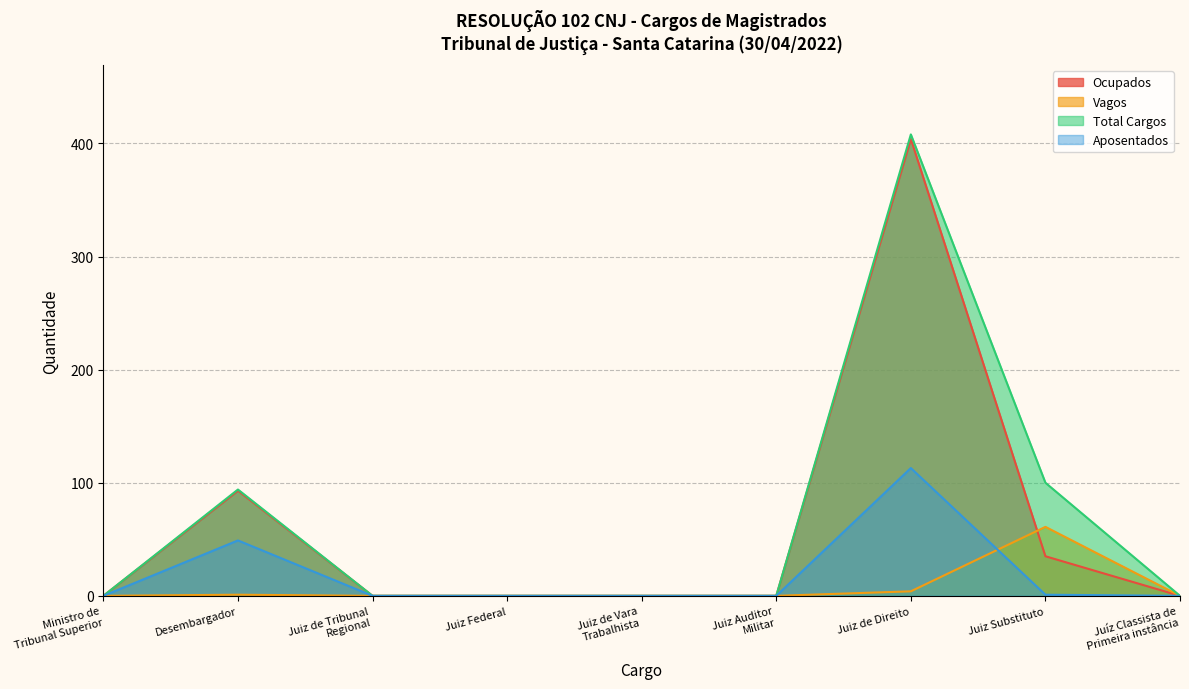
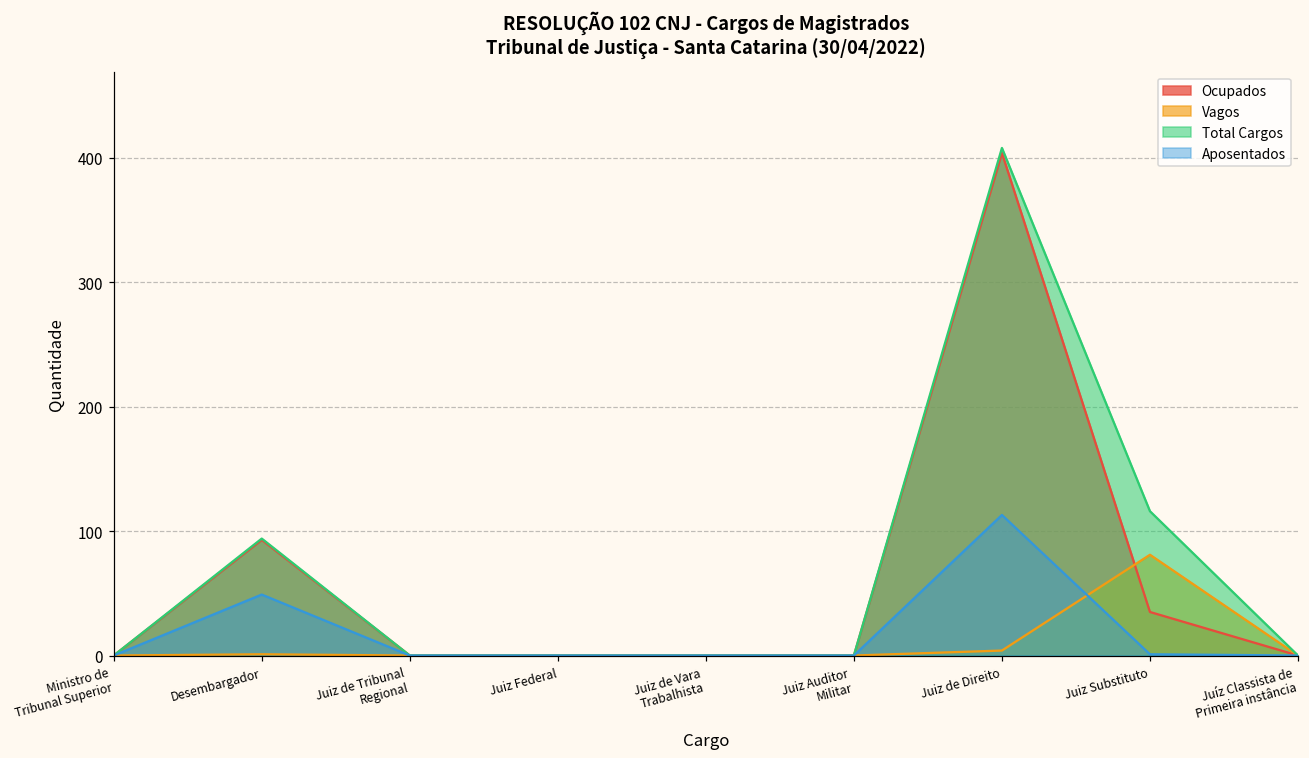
Vagos, Juiz Substituto: 61 -> 81
Total Cargos, Juiz Substituto: 100 -> 116
